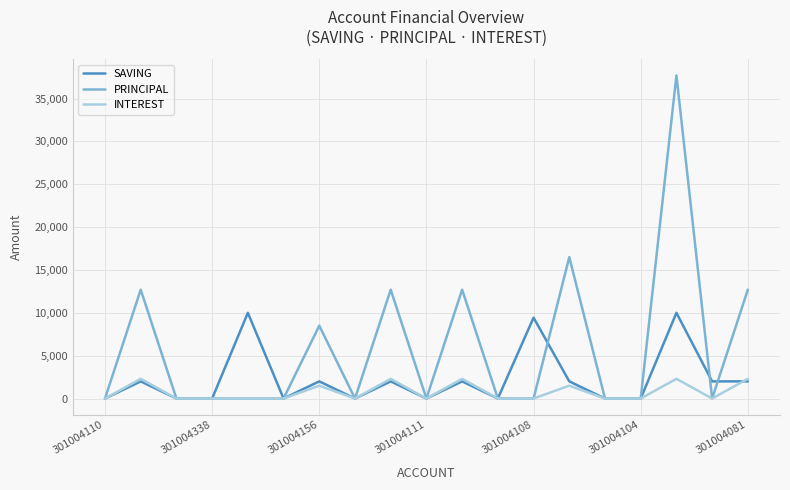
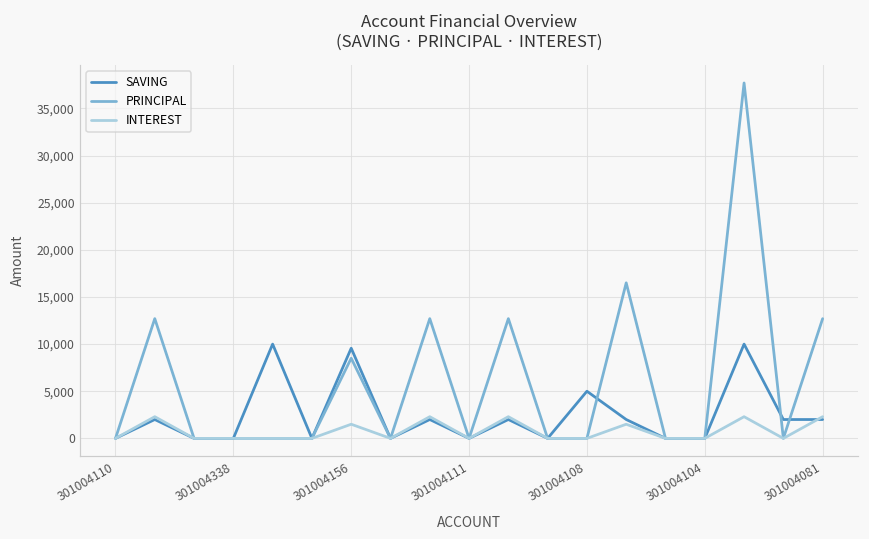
SAVING, 301004156: 2,000 -> 10,000
SAVING, 301004108: 9,000 -> 5,000
